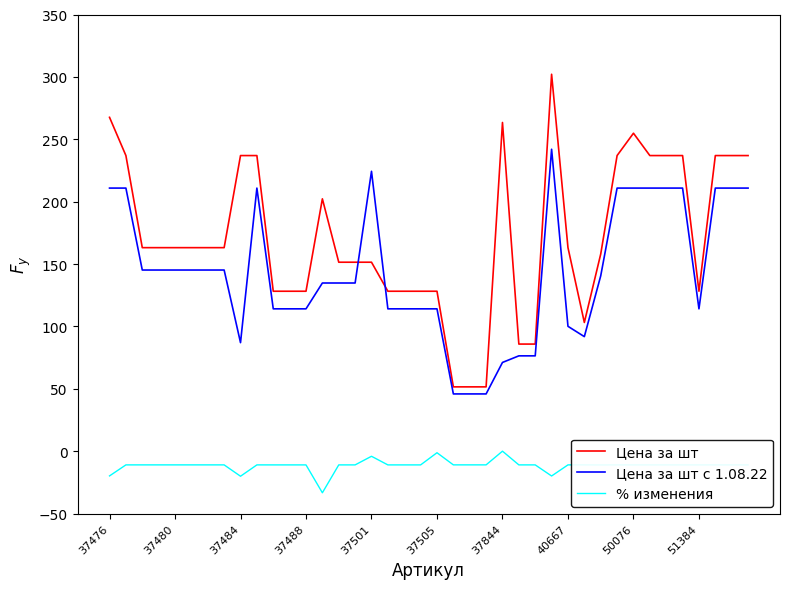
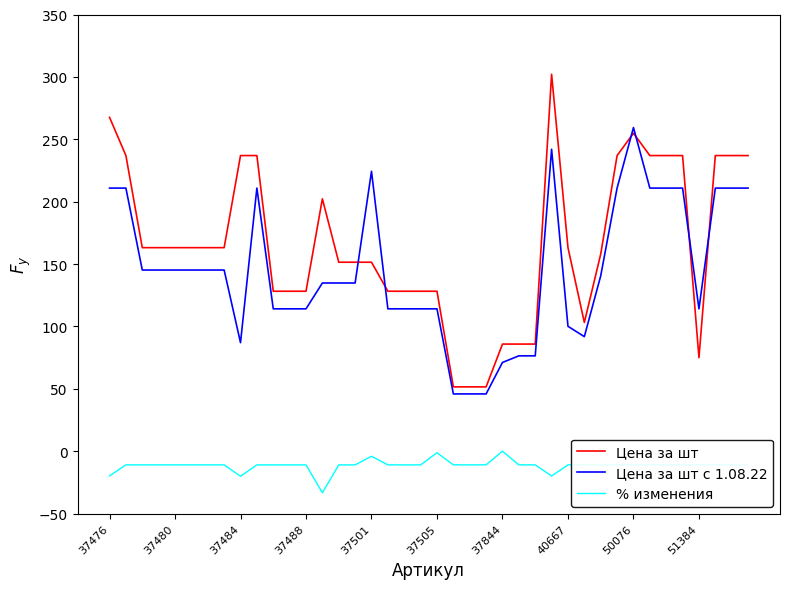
Цена за шт, 37844: 263 -> 86
Цена за шт с 1.08.22, 50076: 211 -> 259
Цена за шт, 51384: 128 -> 75
